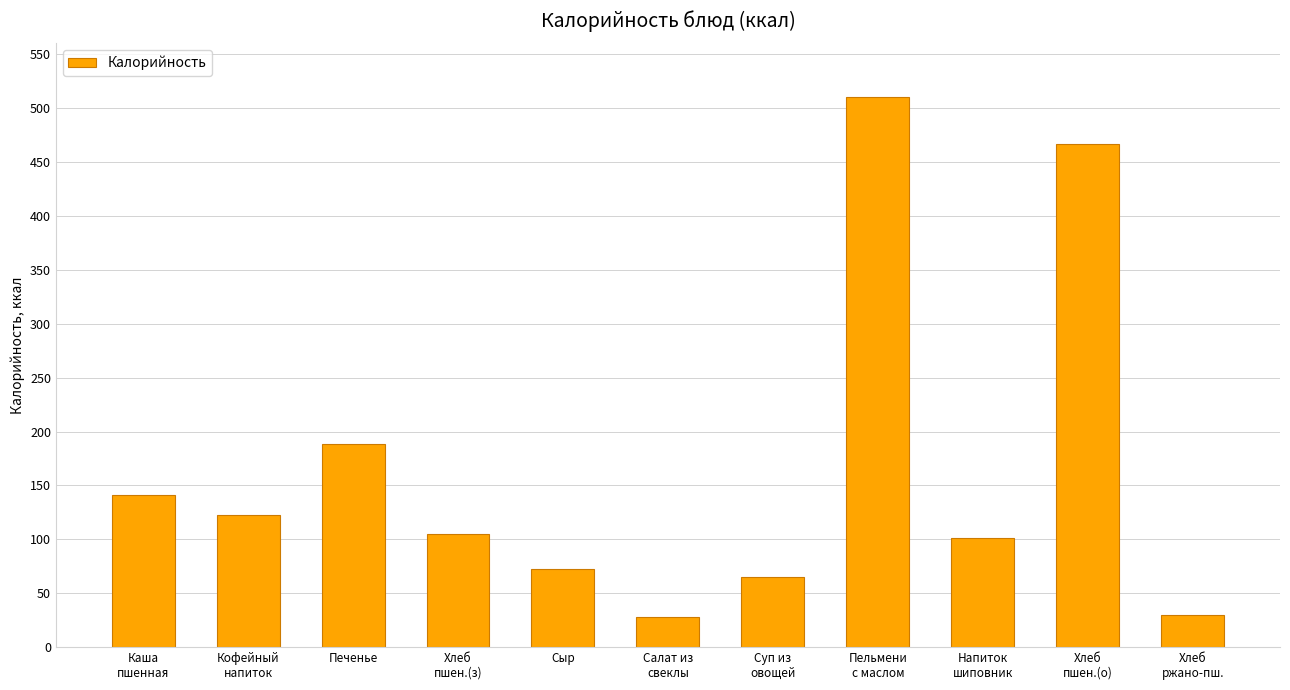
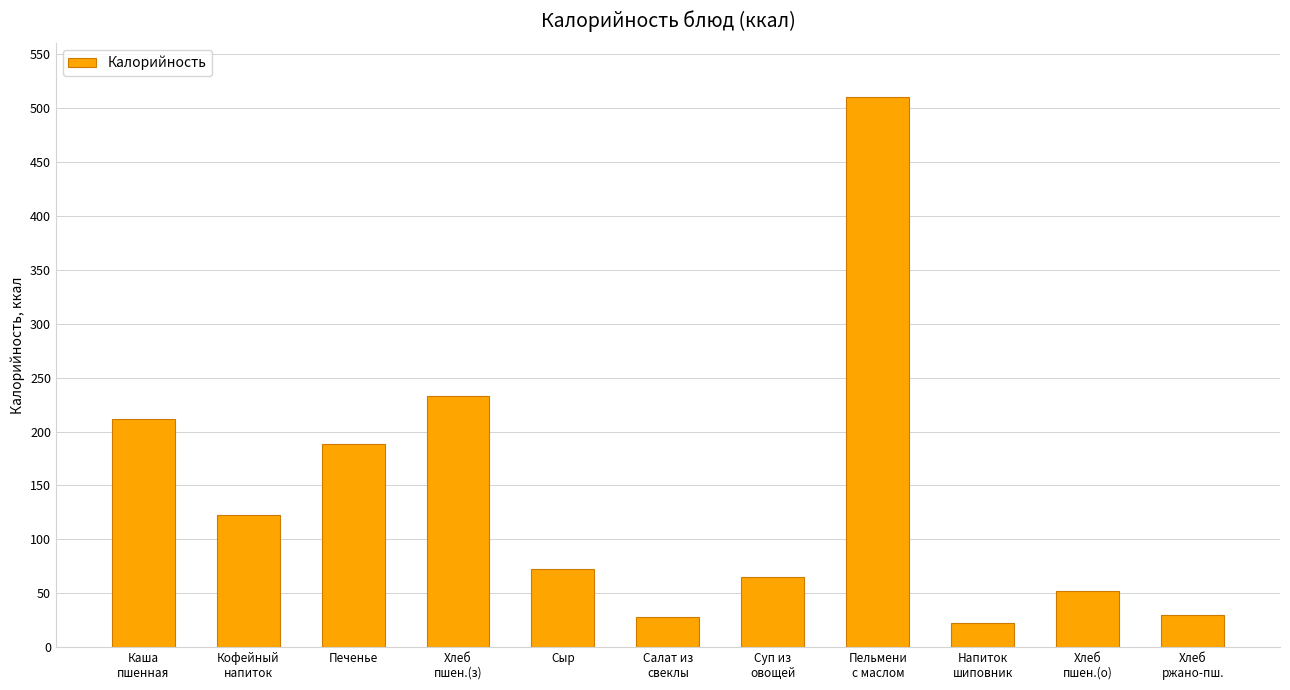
Каша пшенная: 141 -> 211
Хлеб пшен.(з): 105 -> 233
Напиток шиповник: 101 -> 22
Хлеб пшен.(о): 467 -> 52
